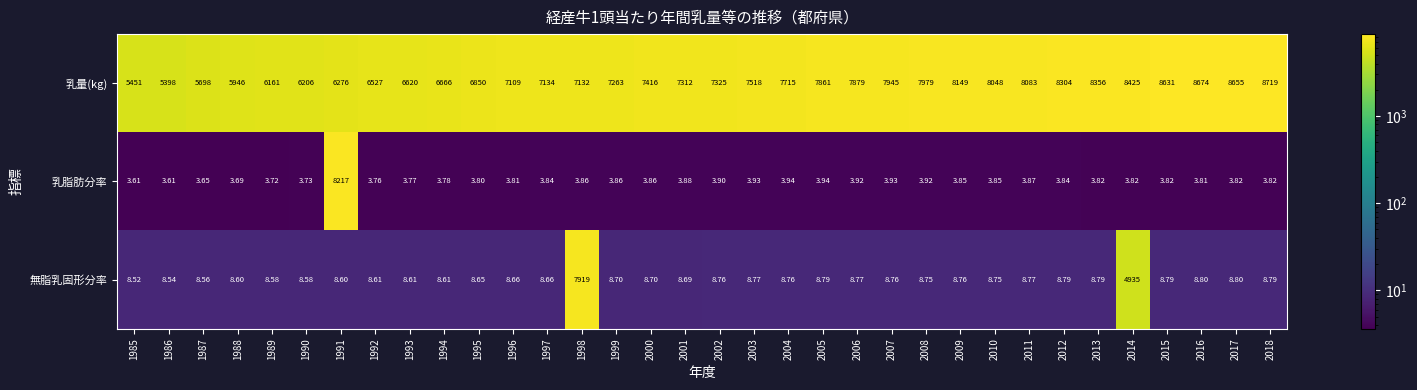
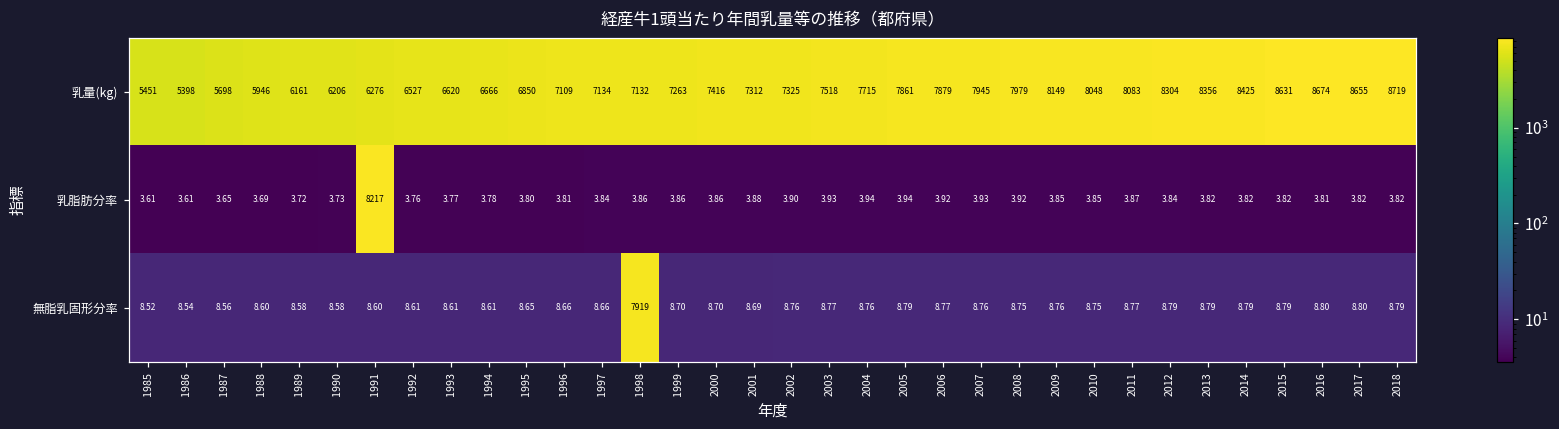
無脂乳固形分率, 2014: 4935 -> 8.79
